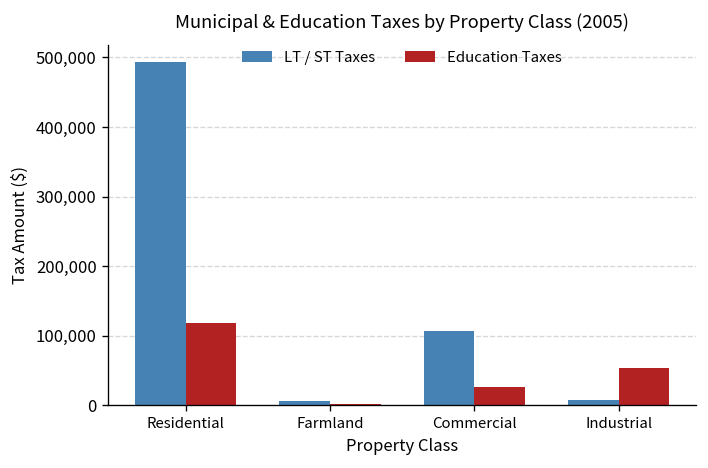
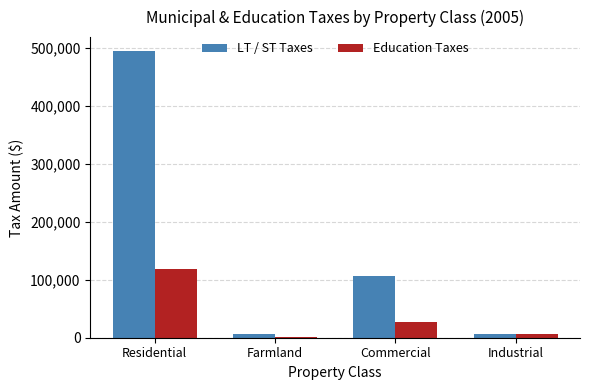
Education Taxes, Industrial: 50,000 -> 10,000
